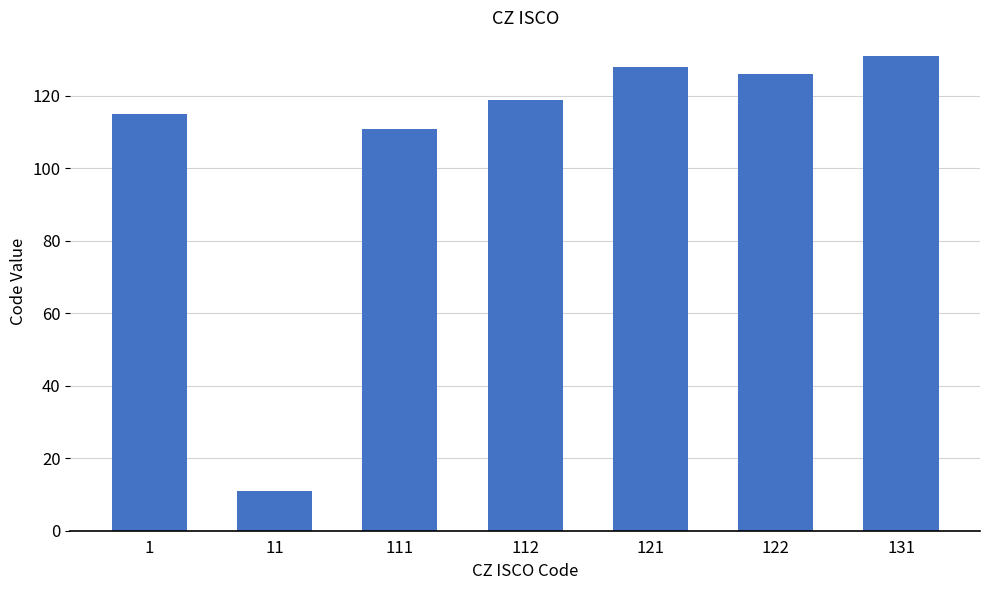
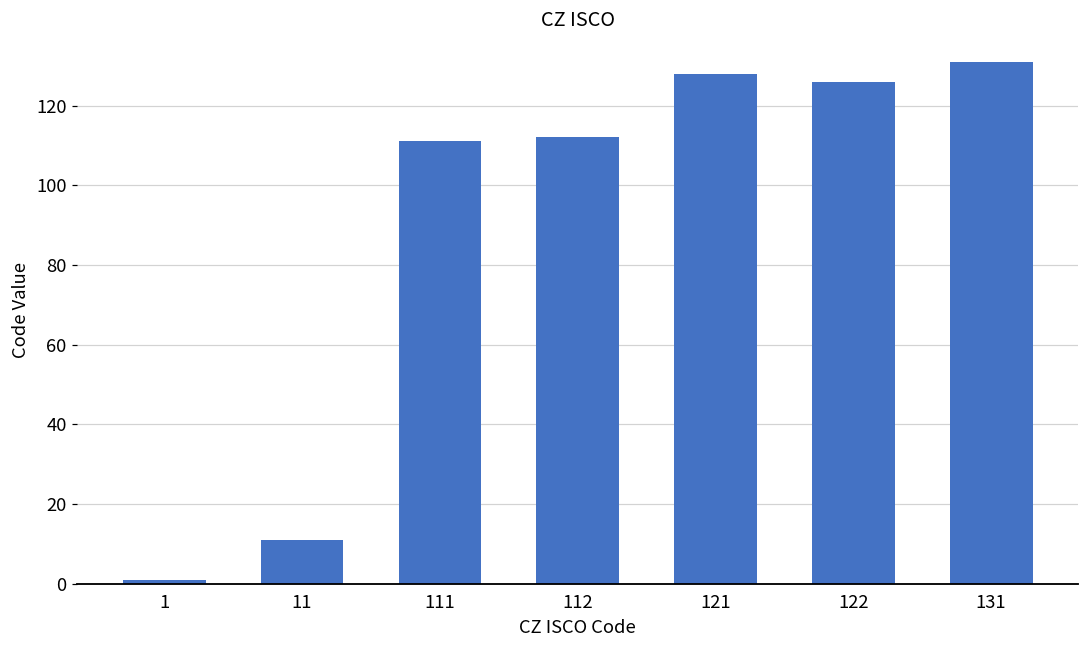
1: 115 -> 1
112: 119 -> 112
